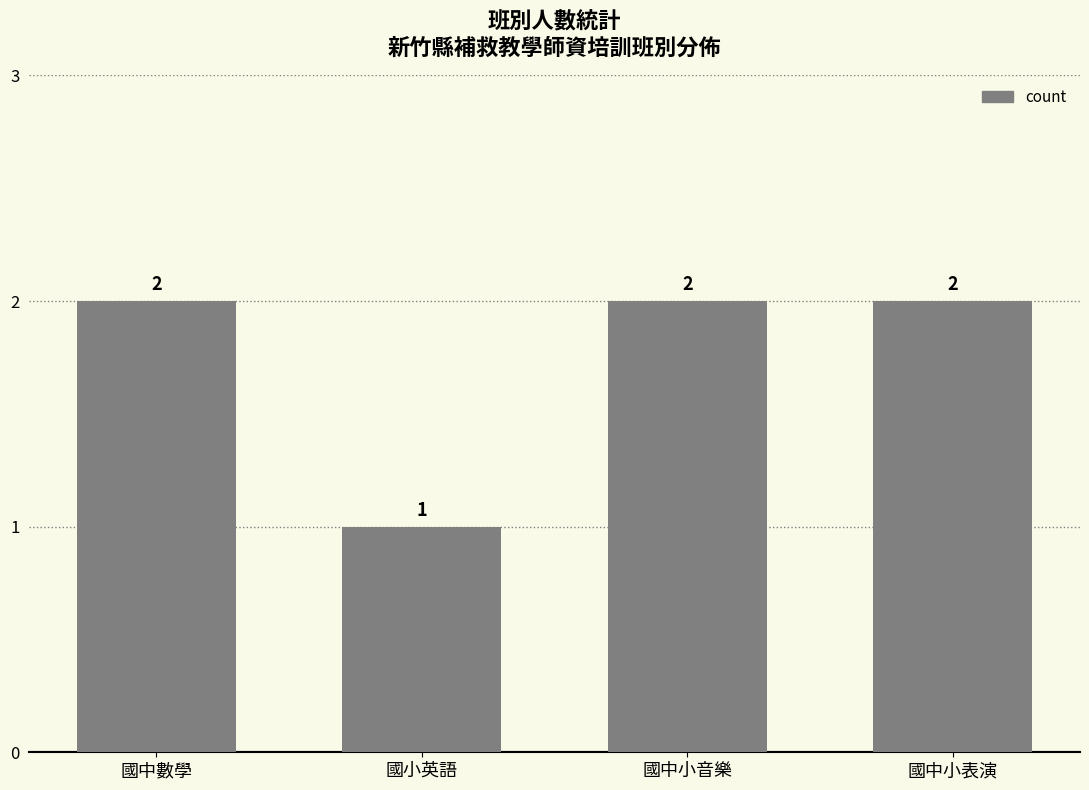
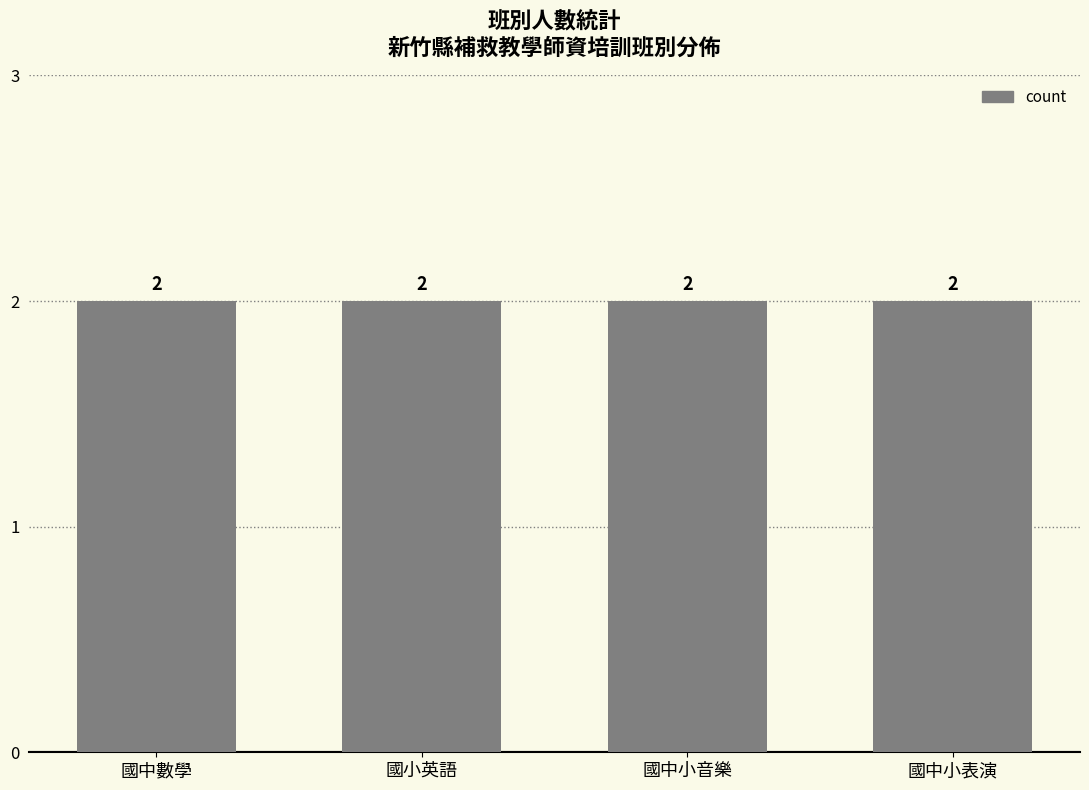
國小英語: 1 -> 2
